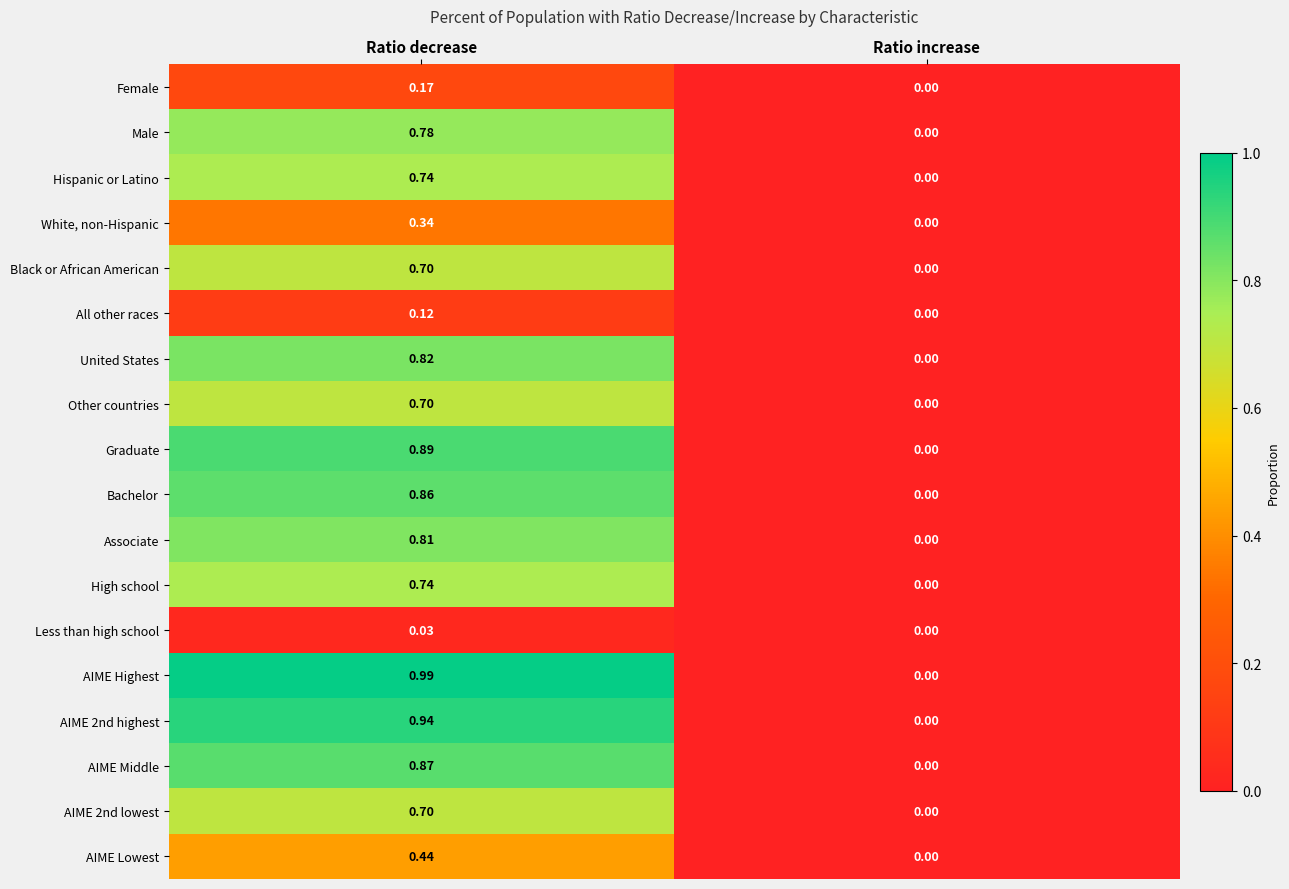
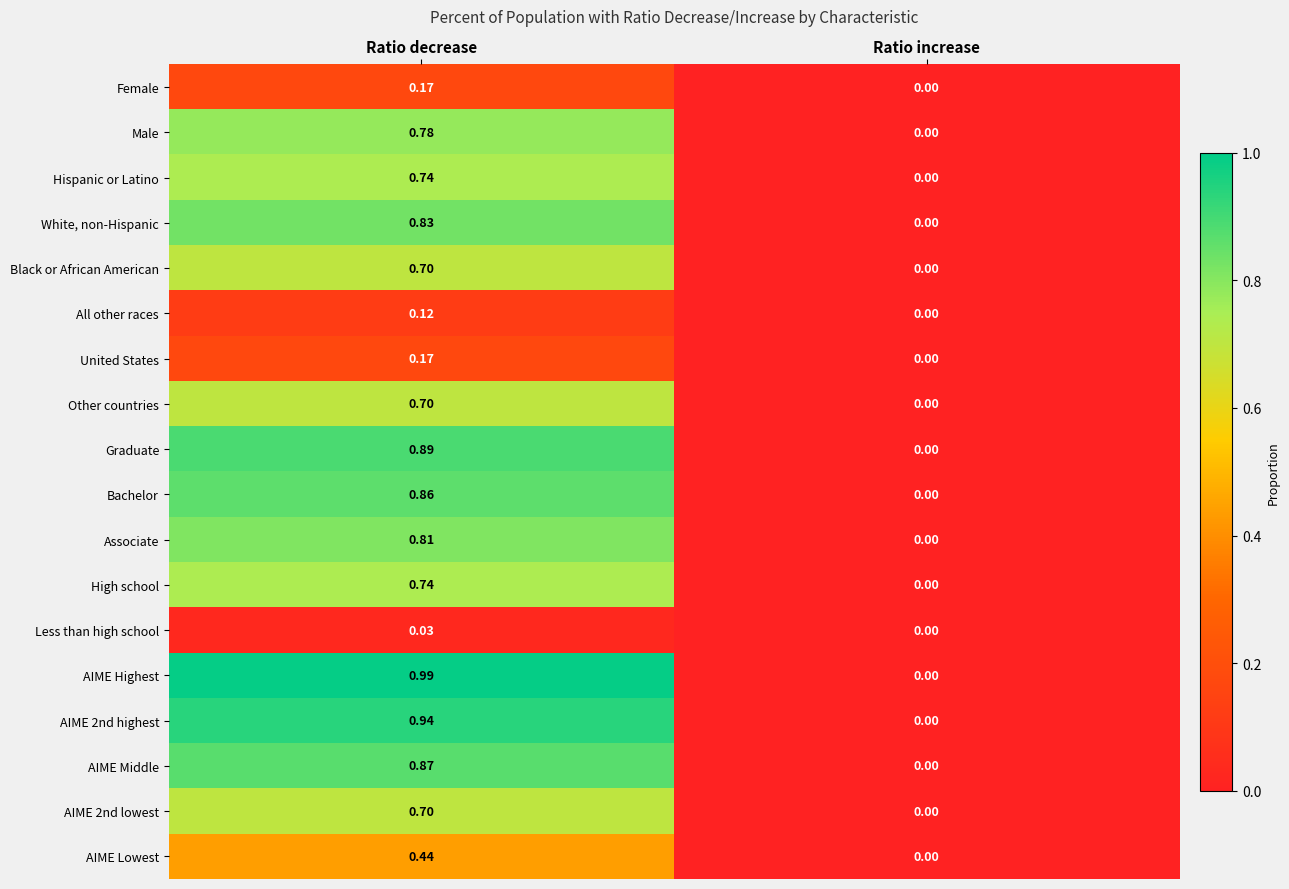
White, non-Hispanic, Ratio decrease: 0.34 -> 0.83
United States, Ratio decrease: 0.82 -> 0.17
